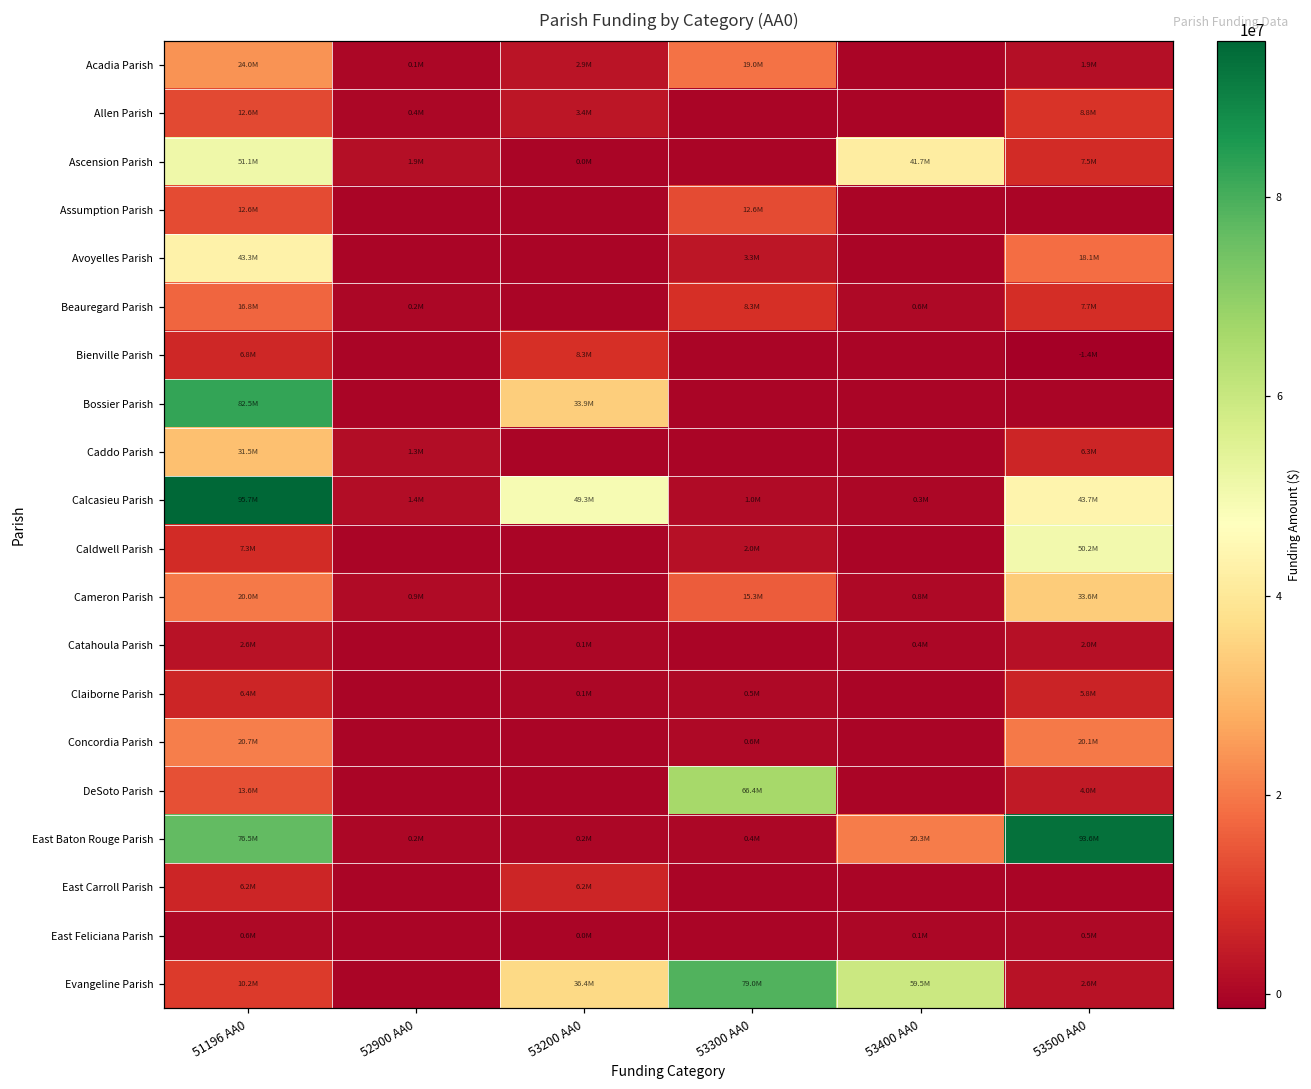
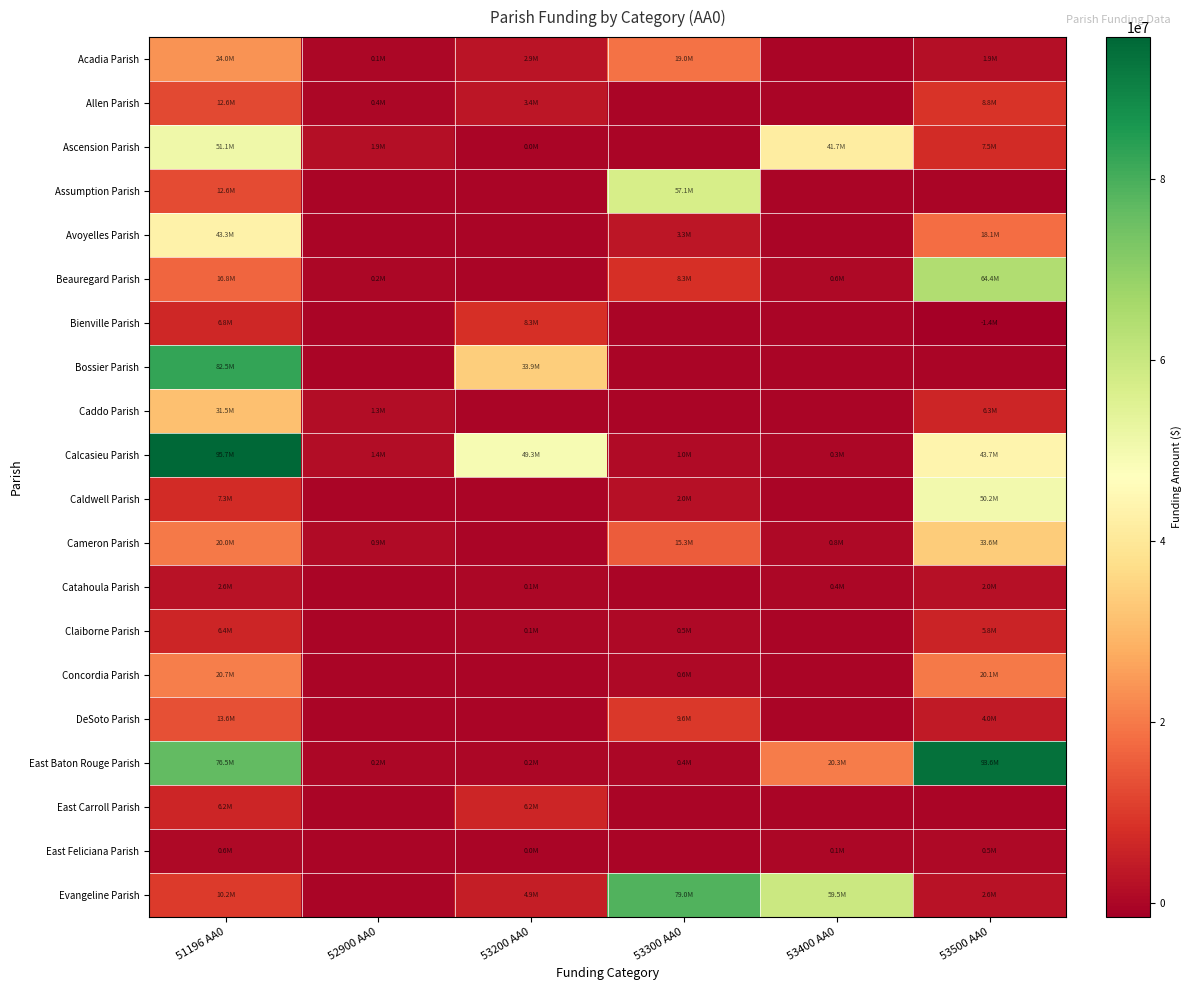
Assumption Parish, 53300 AA0: 12.6M -> 57.1M
Beauregard Parish, 53500 AA0: 7.7M -> 64.4M
DeSoto Parish, 53300 AA0: 66.4M -> 9.6M
Evangeline Parish, 53200 AA0: 36.4M -> 4.9M
